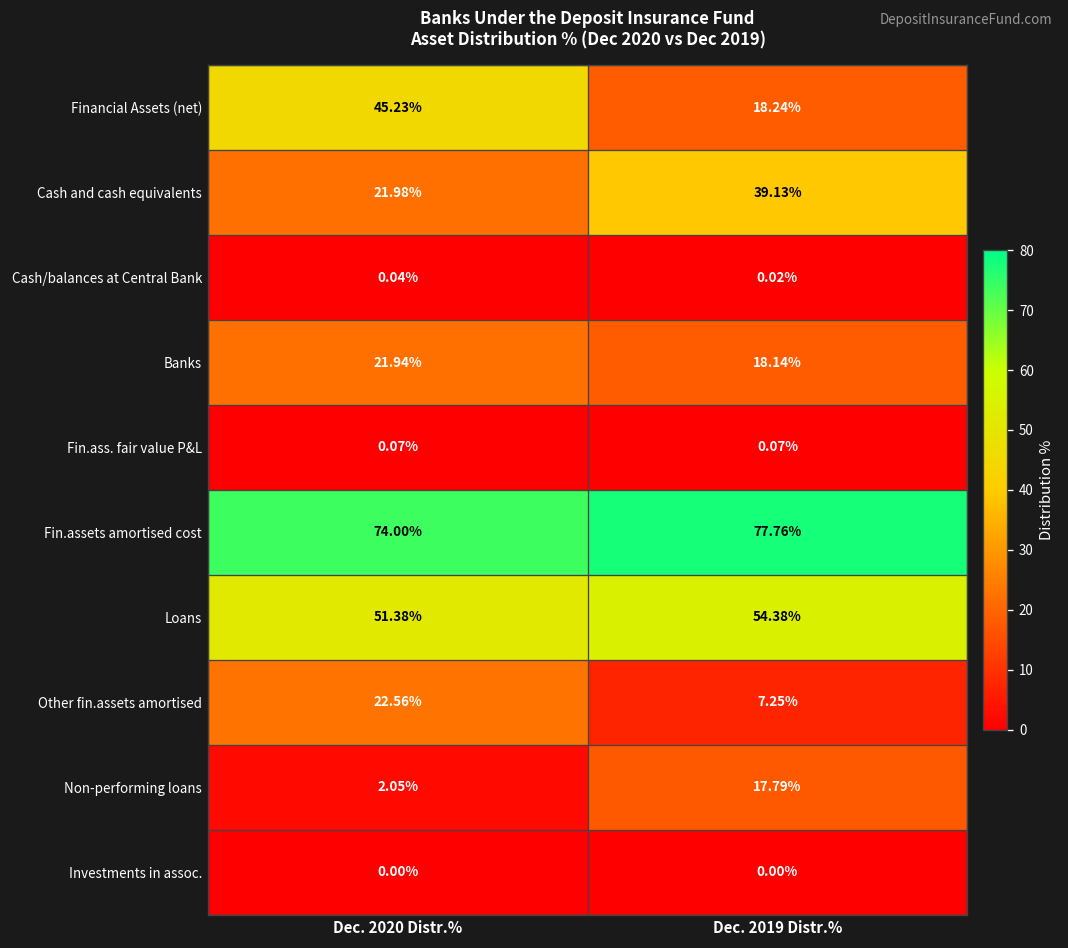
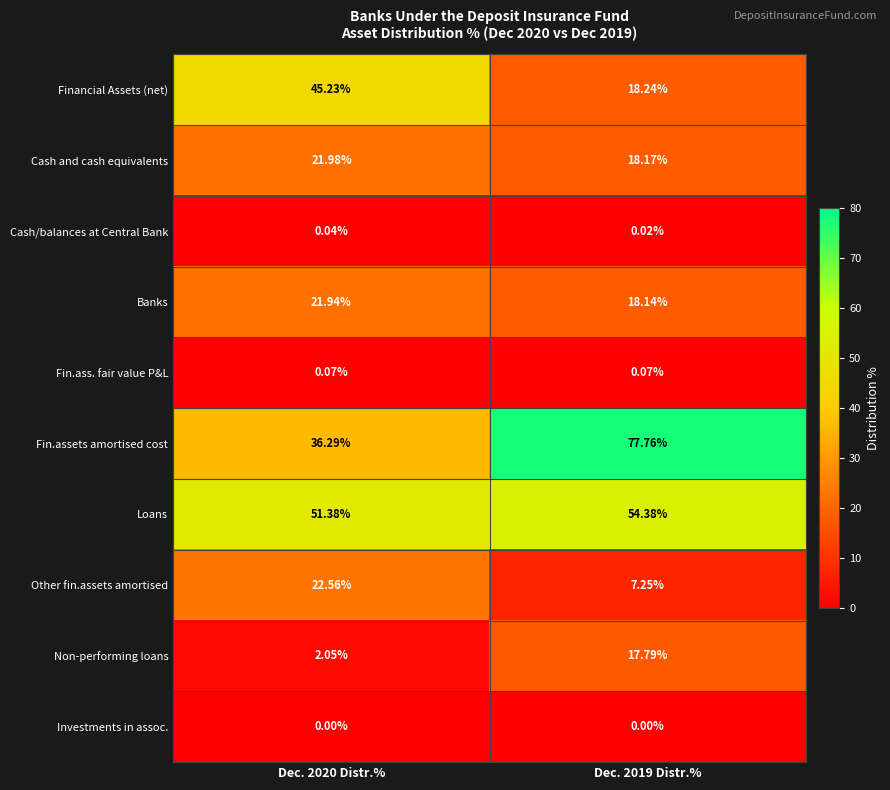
Cash and cash equivalents, Dec. 2019 Distr.%: 39.13% -> 18.17%
Fin.assets amortised cost, Dec. 2020 Distr.%: 74.00% -> 36.29%
